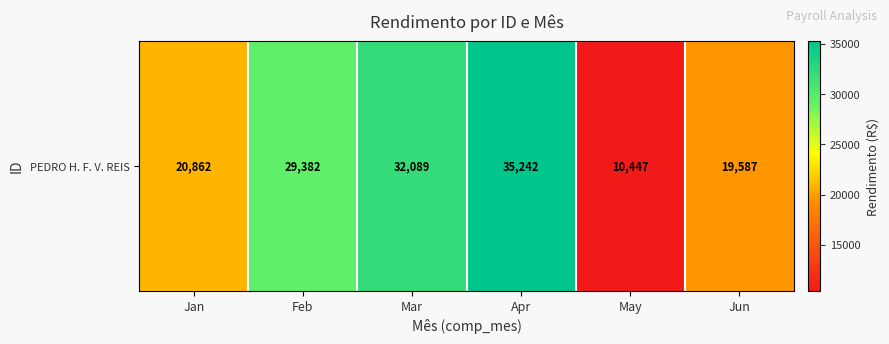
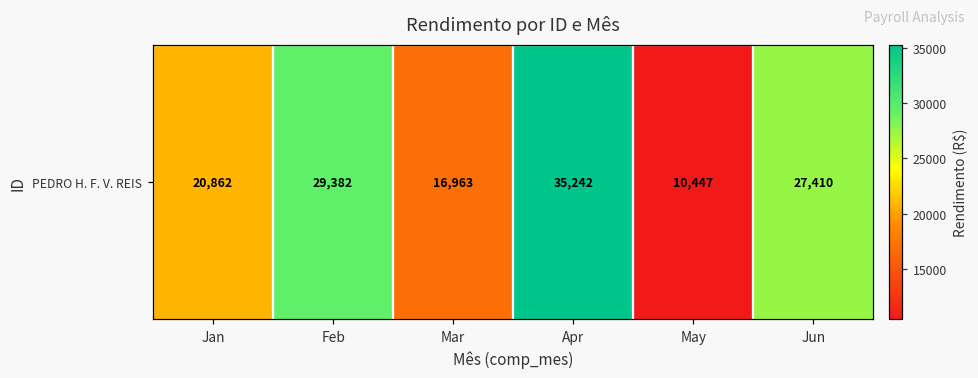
PEDRO H. F. V. REIS, Mar: 32,089 -> 16,963
PEDRO H. F. V. REIS, Jun: 19,587 -> 27,410
